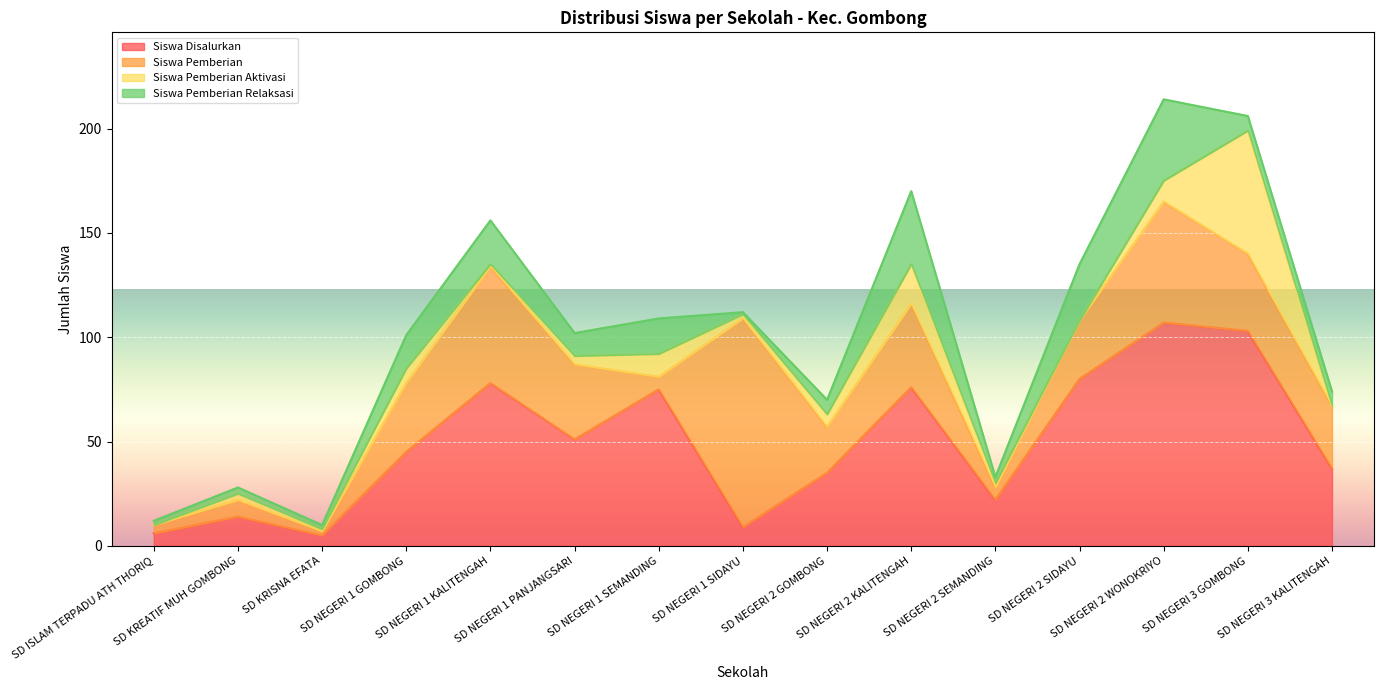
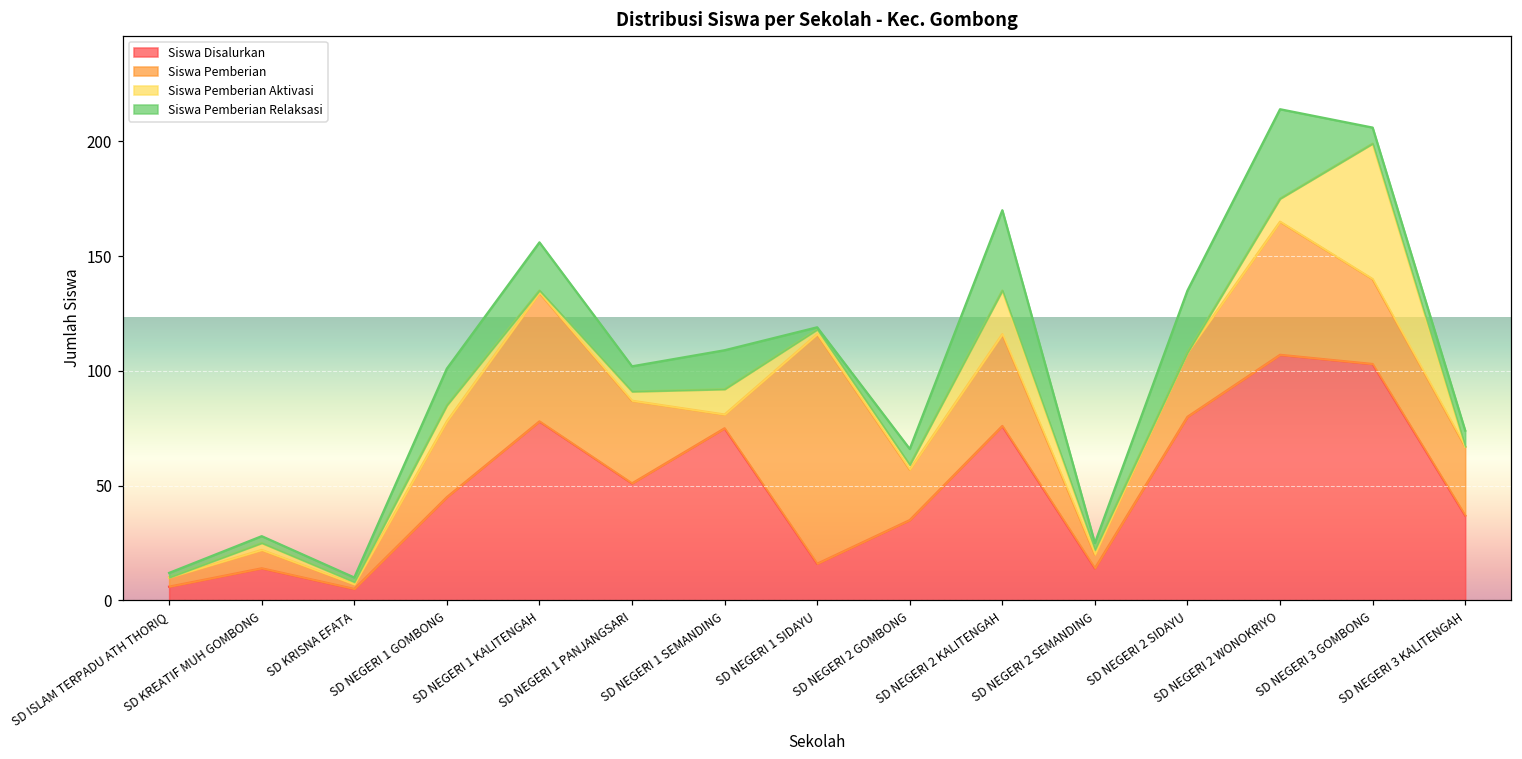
Siswa Disalurkan, SD NEGERI 1 SIDAYU: 9 -> 16
Siswa Pemberian Aktivasi, SD NEGERI 2 GOMBONG: 6 -> 2
Siswa Disalurkan, SD NEGERI 2 SEMANDING: 22 -> 14
